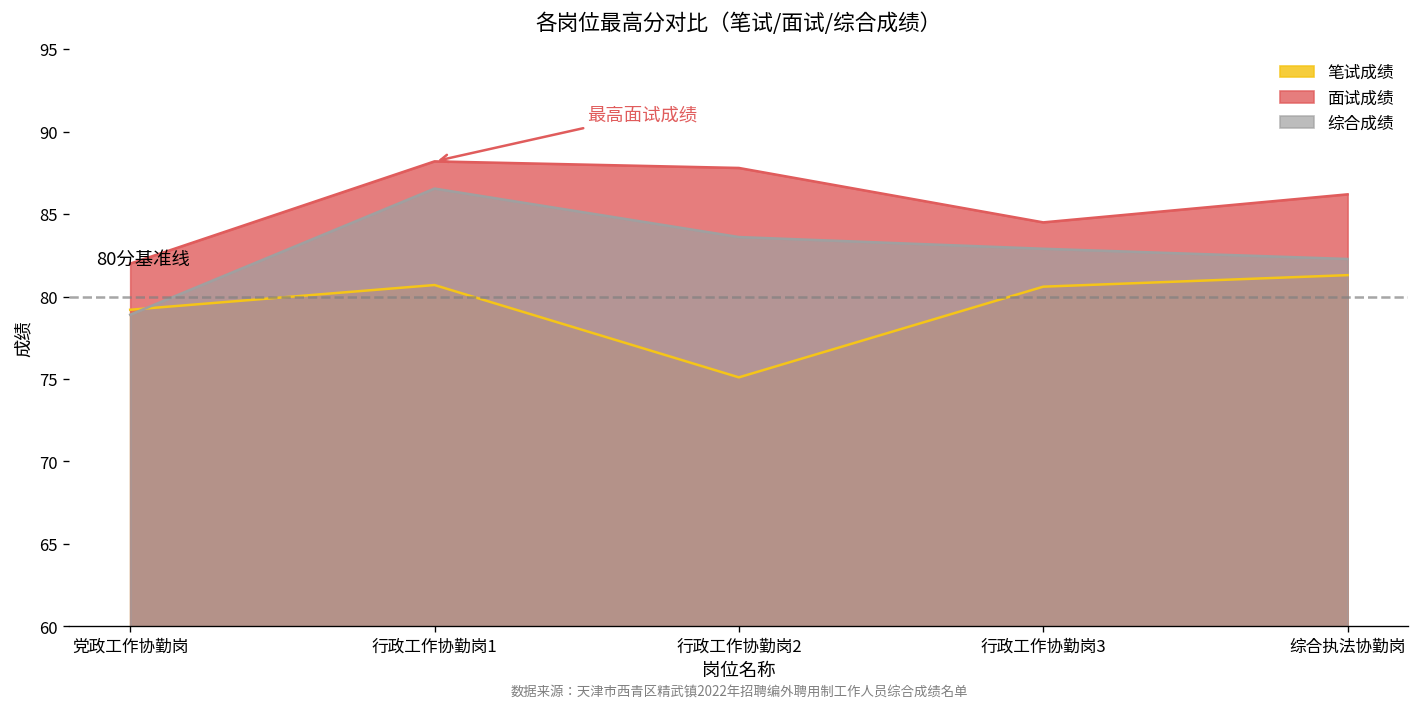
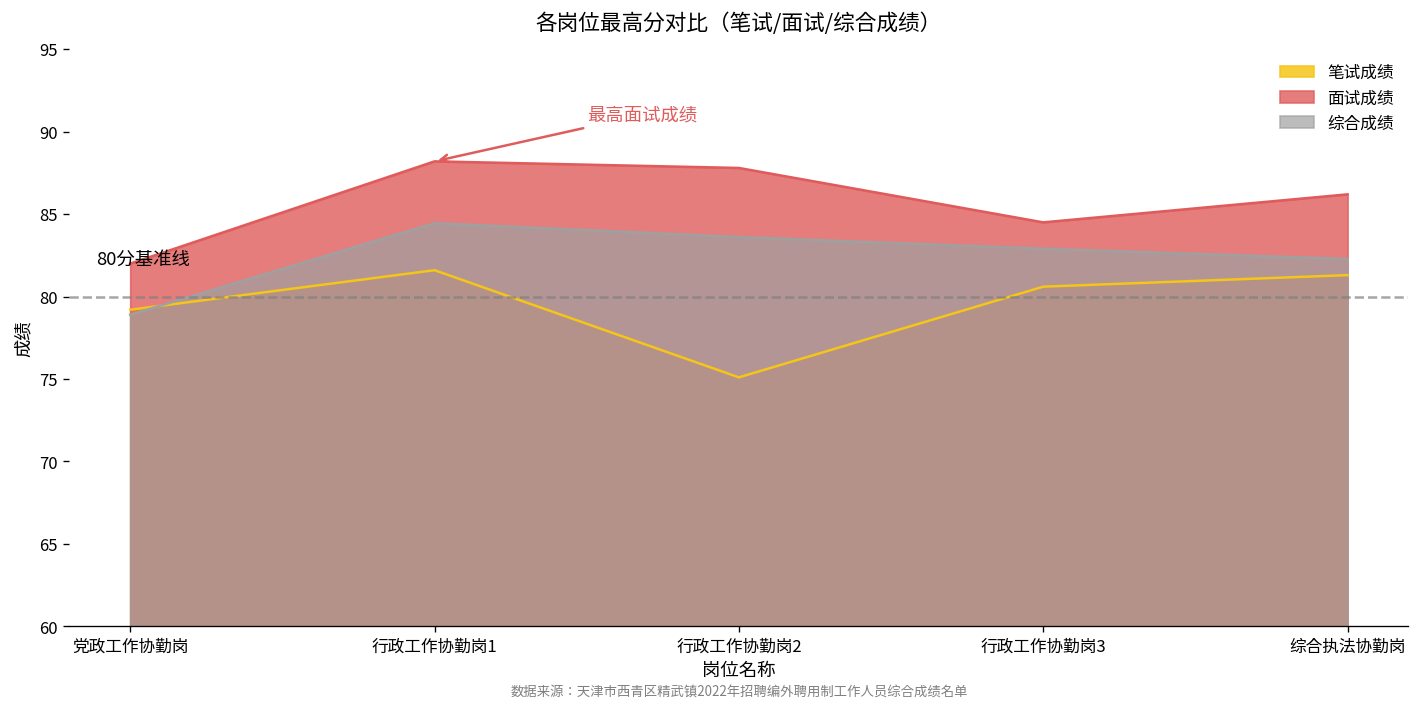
笔试成绩, 行政工作协勤岗1: 80.7 -> 81.6
综合成绩, 行政工作协勤岗1: 86.6 -> 84.5
